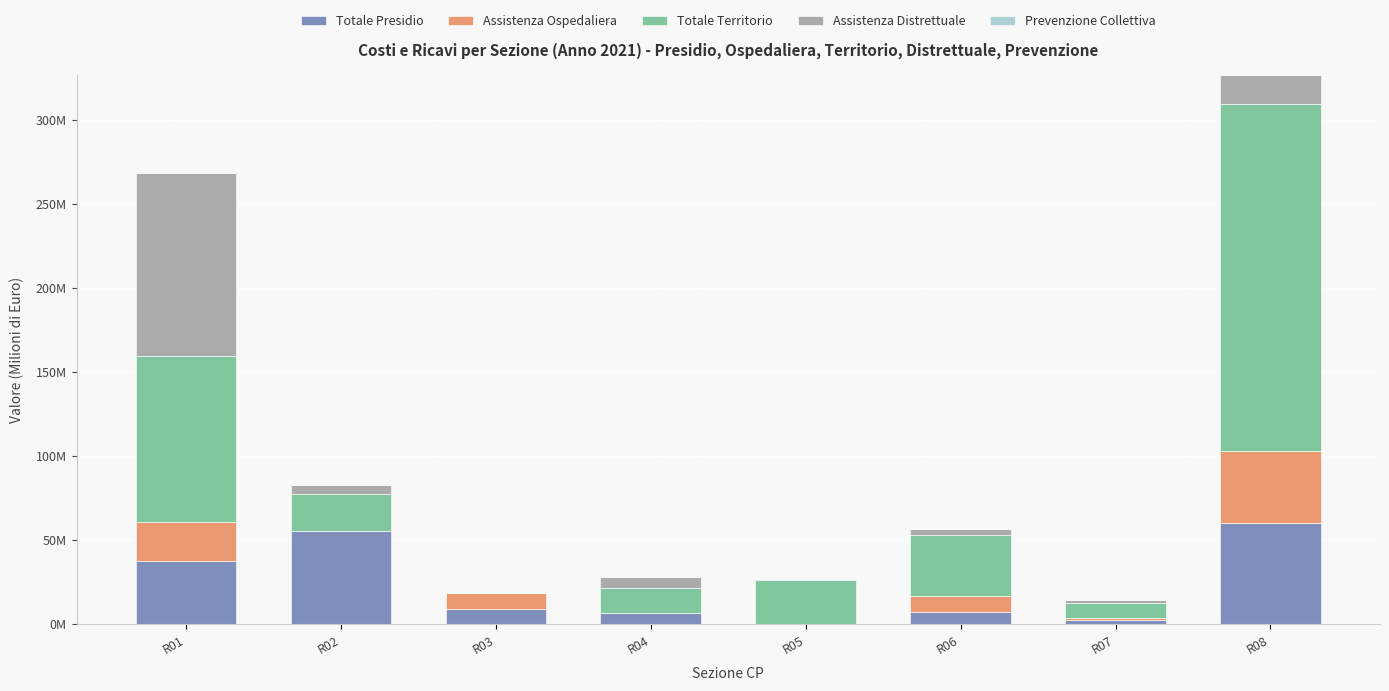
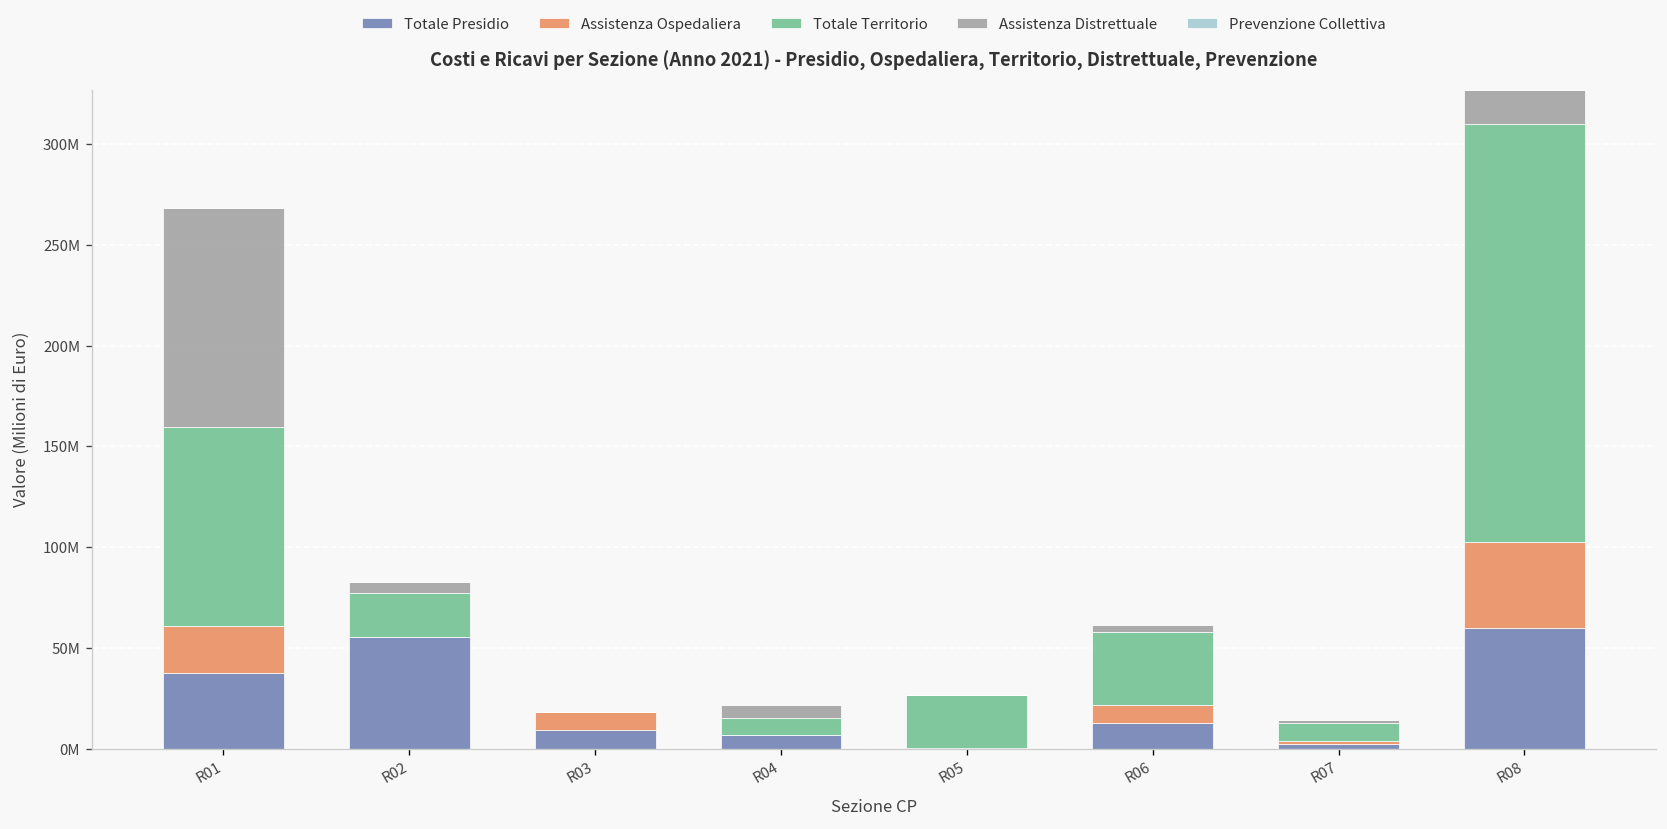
Totale Territorio, R04: 15000000 -> 8000000
Totale Presidio, R06: 7000000 -> 13000000
